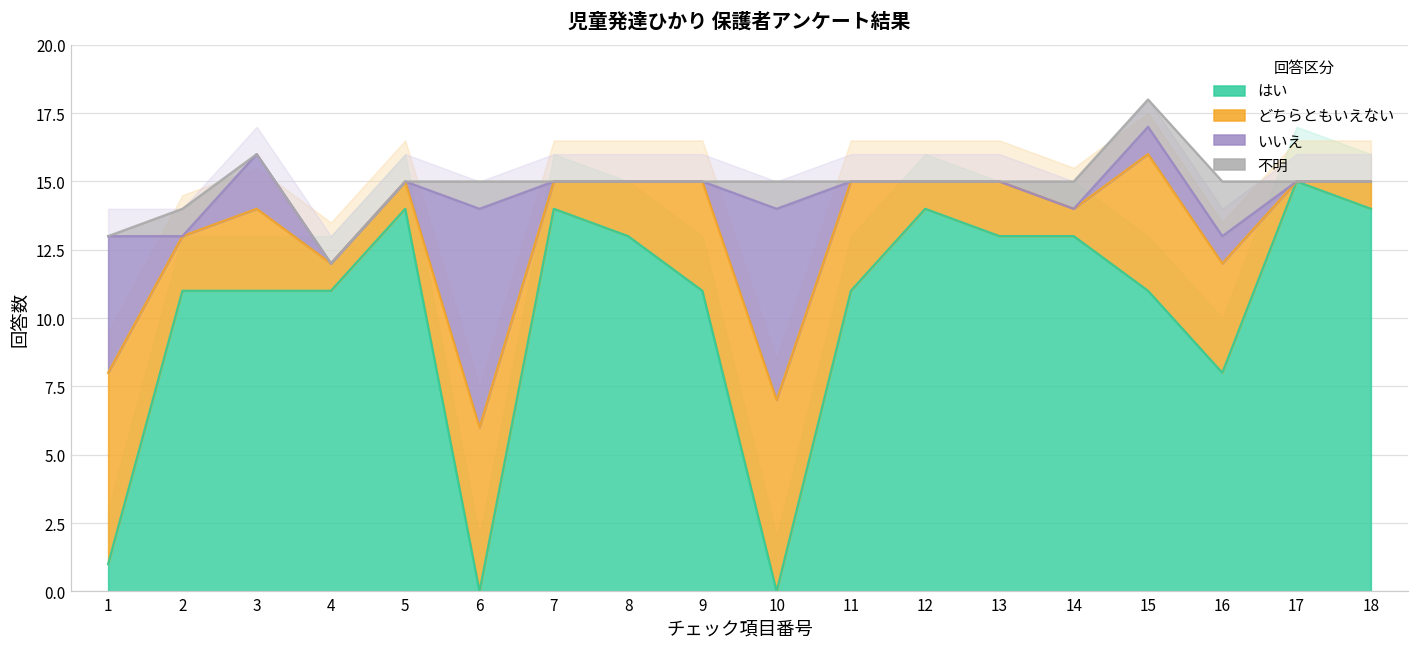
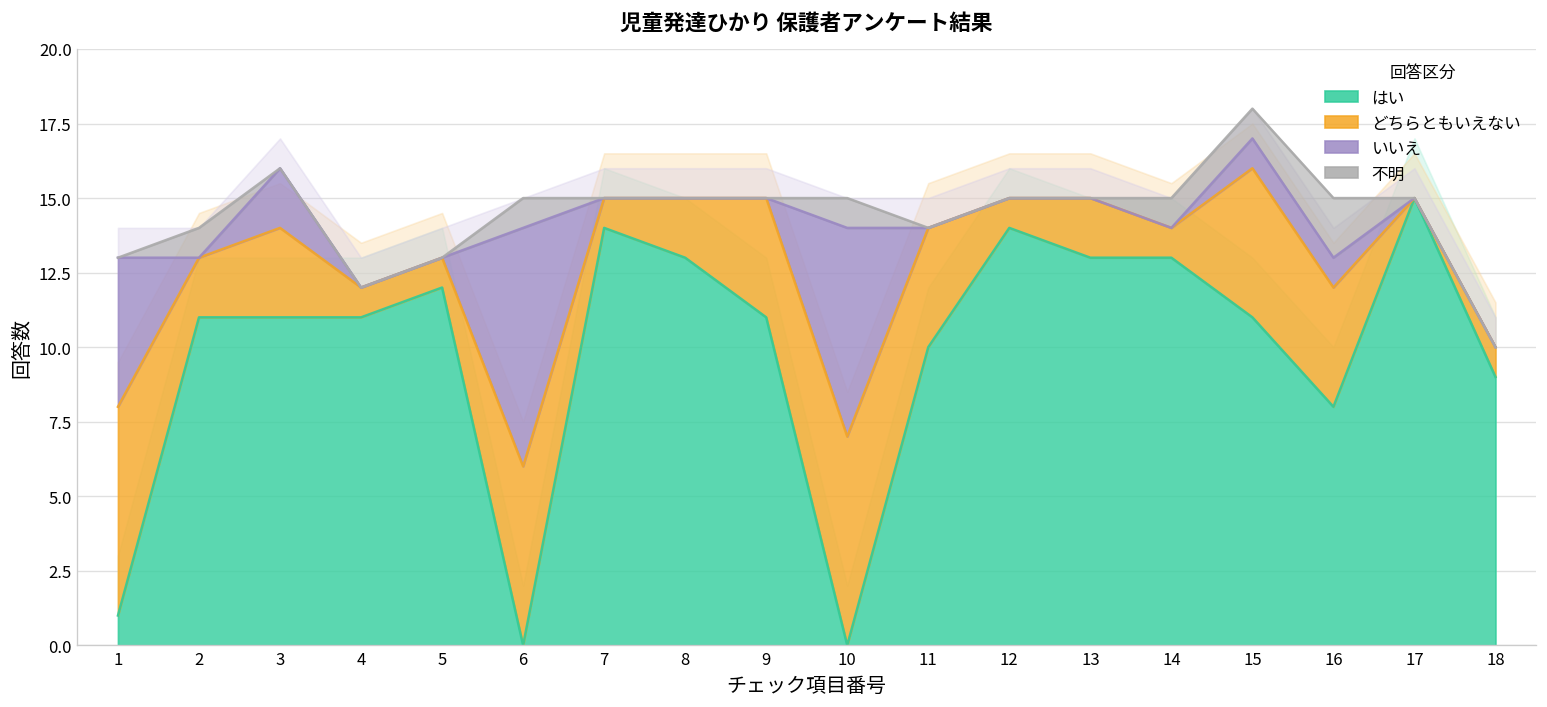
はい, 5: 14 -> 12
はい, 11: 11 -> 10
はい, 18: 14 -> 9
